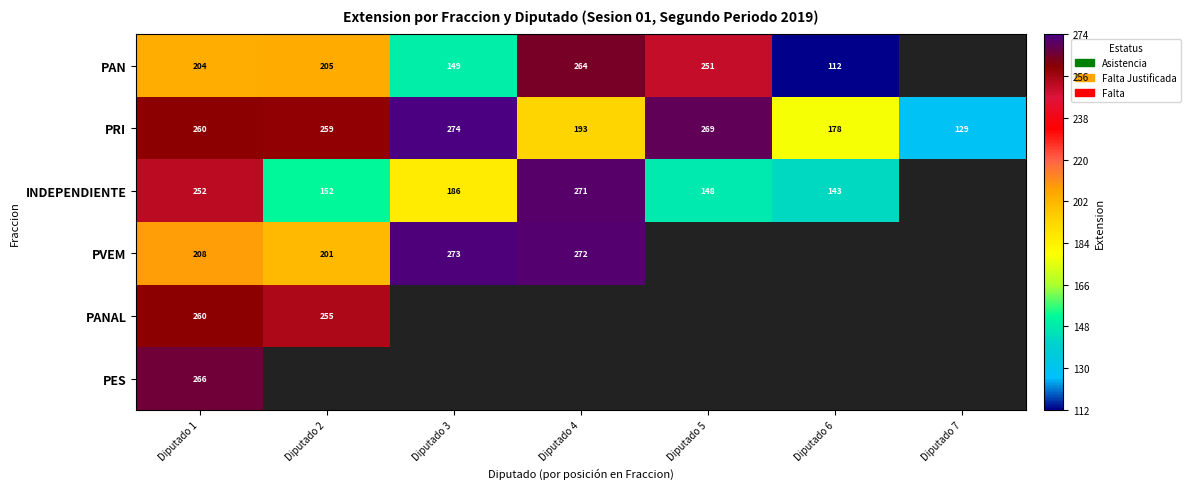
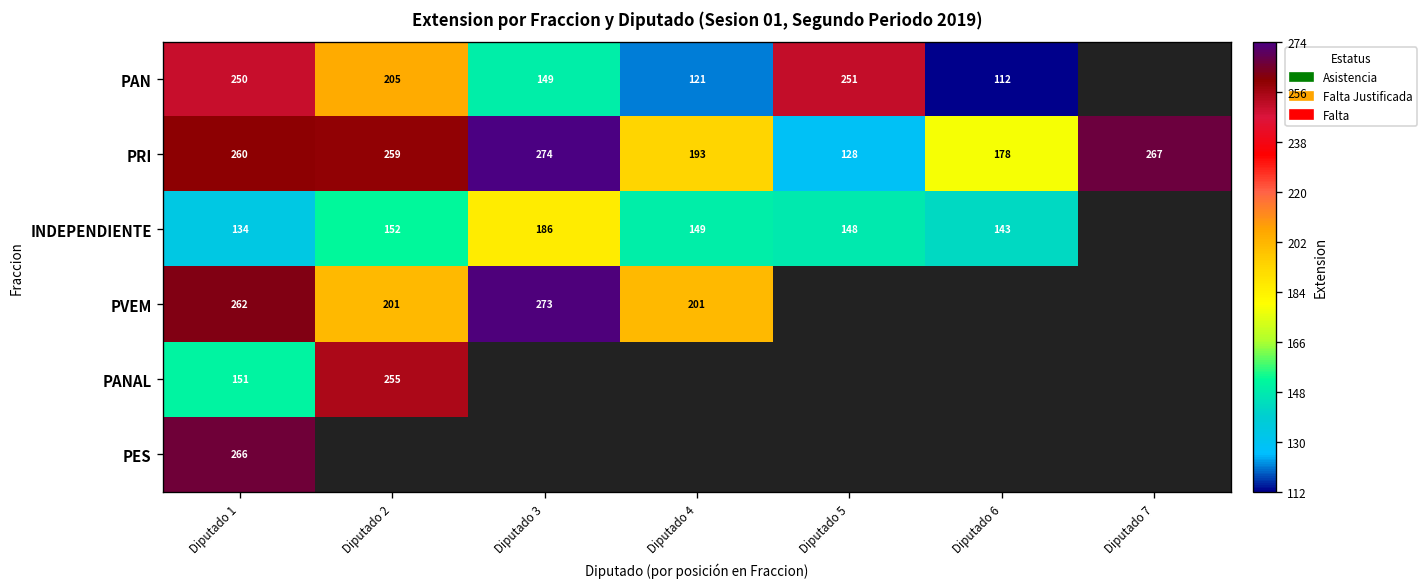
PAN, Diputado 1: 204 -> 250
PAN, Diputado 4: 264 -> 121
PRI, Diputado 5: 269 -> 128
PRI, Diputado 7: 129 -> 267
INDEPENDIENTE, Diputado 1: 252 -> 134
INDEPENDIENTE, Diputado 4: 271 -> 149
PVEM, Diputado 1: 208 -> 262
PVEM, Diputado 4: 272 -> 201
PANAL, Diputado 1: 260 -> 151
